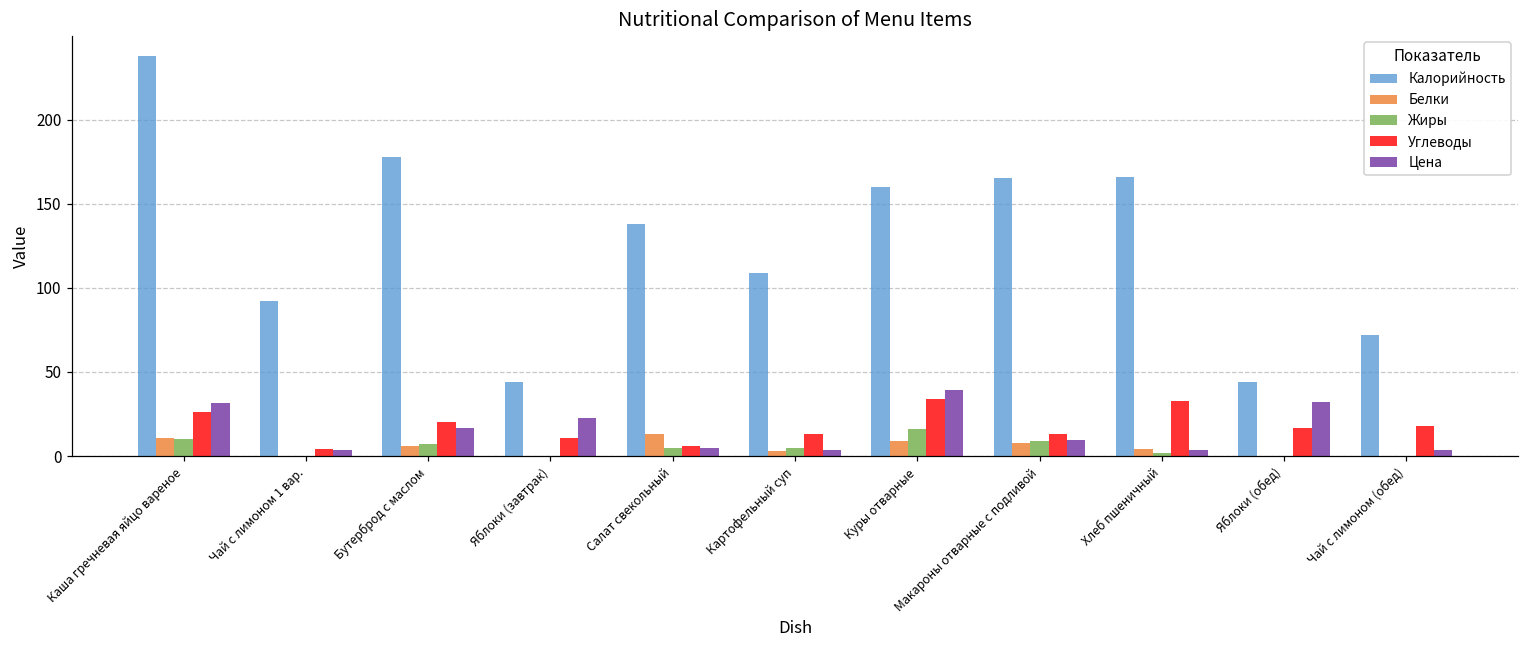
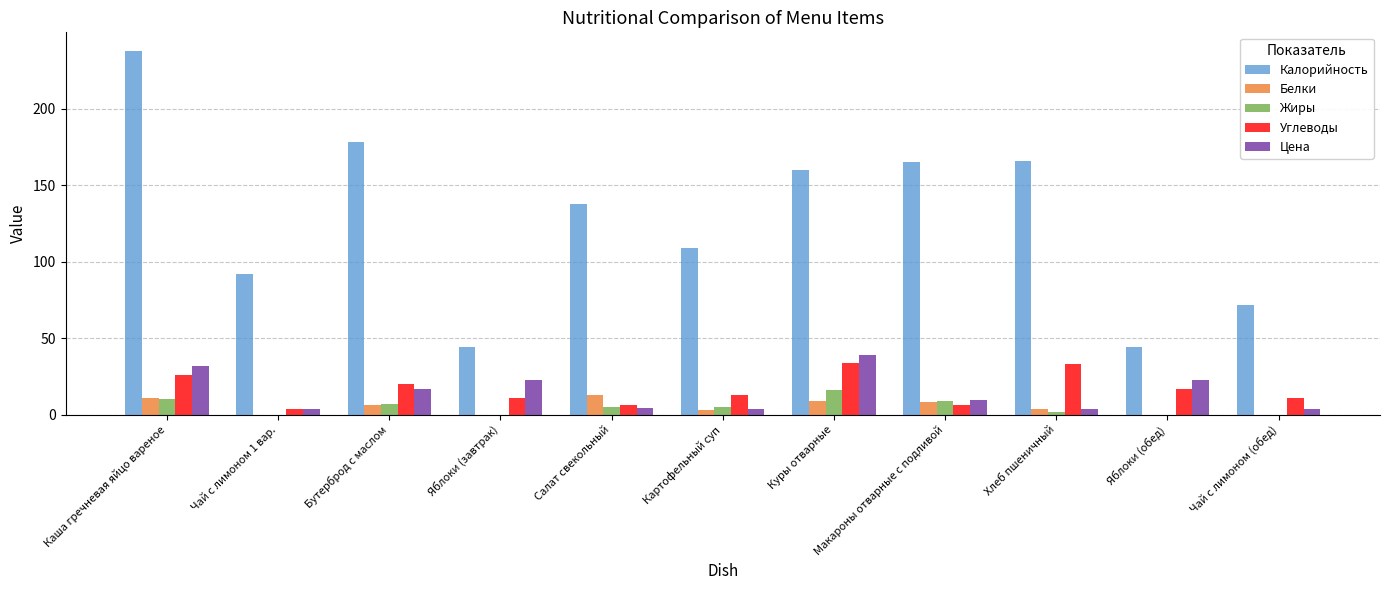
Углеводы, Макароны отварные с подливой: 13 -> 6
Цена, Яблоки (обед): 32 -> 23
Углеводы, Чай с лимоном (обед): 18 -> 11
